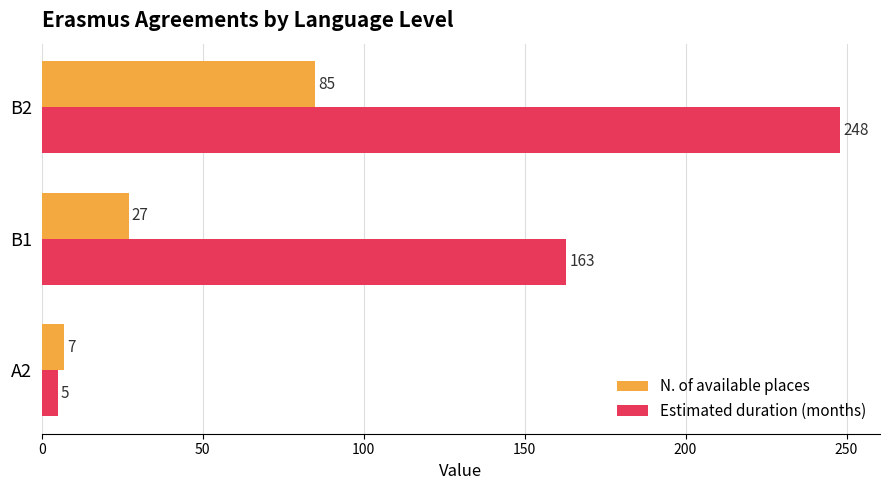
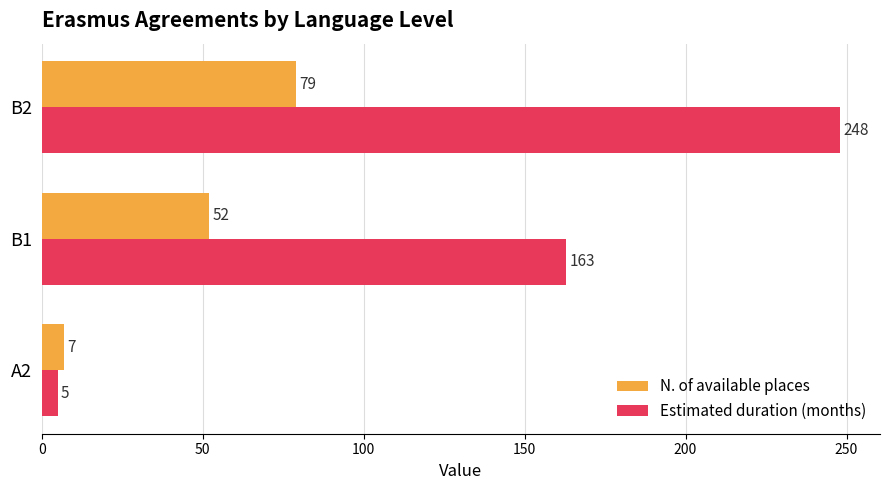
N. of available places, B2: 85 -> 79
N. of available places, B1: 27 -> 52
